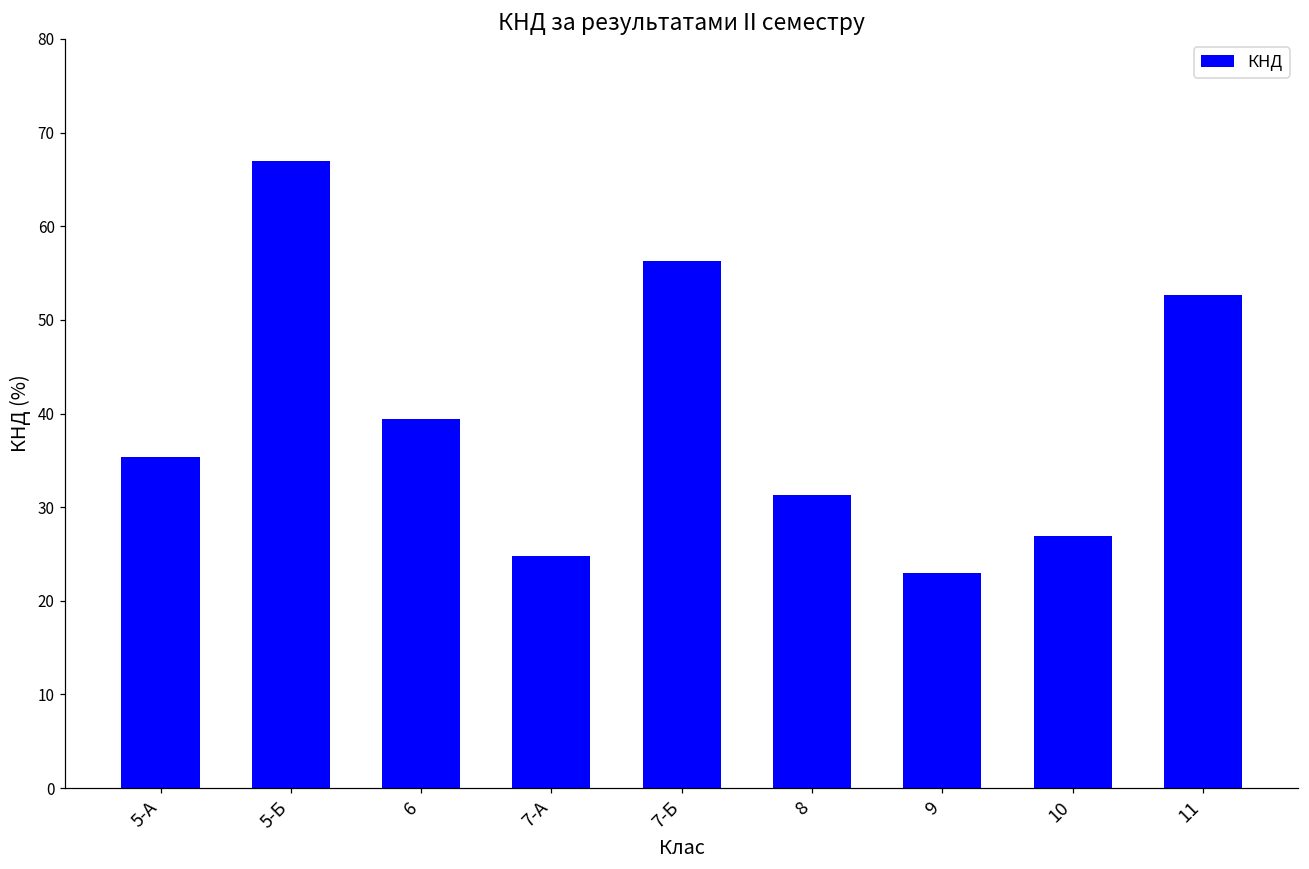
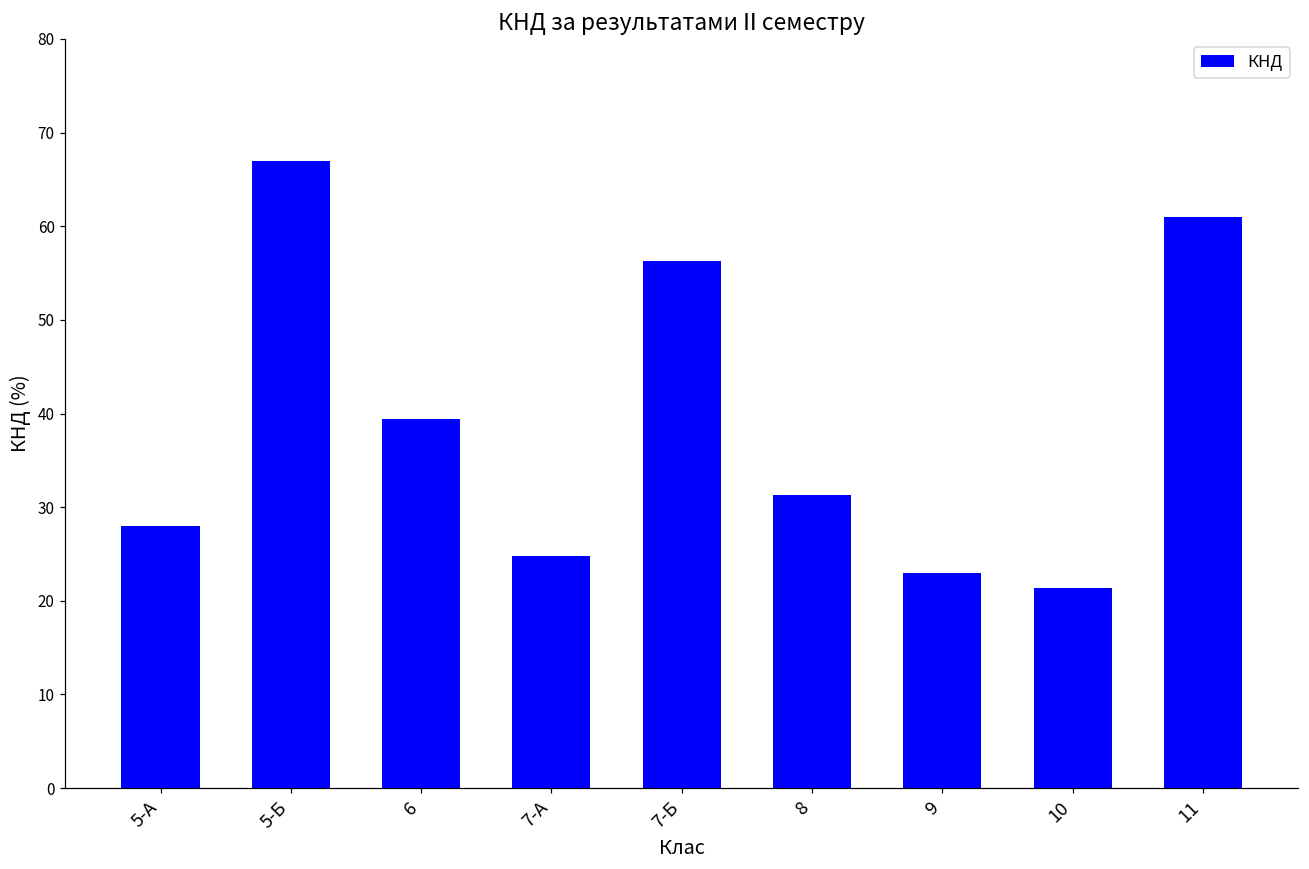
5-А: 35 -> 28
10: 27 -> 21
11: 53 -> 61
